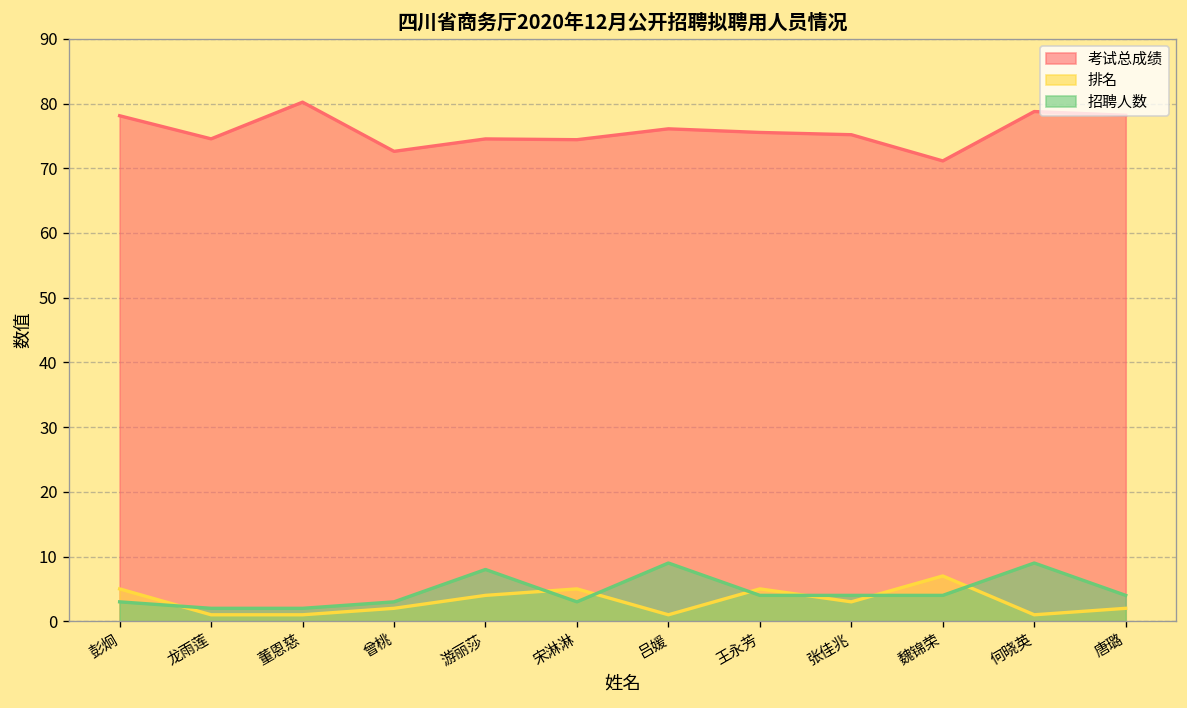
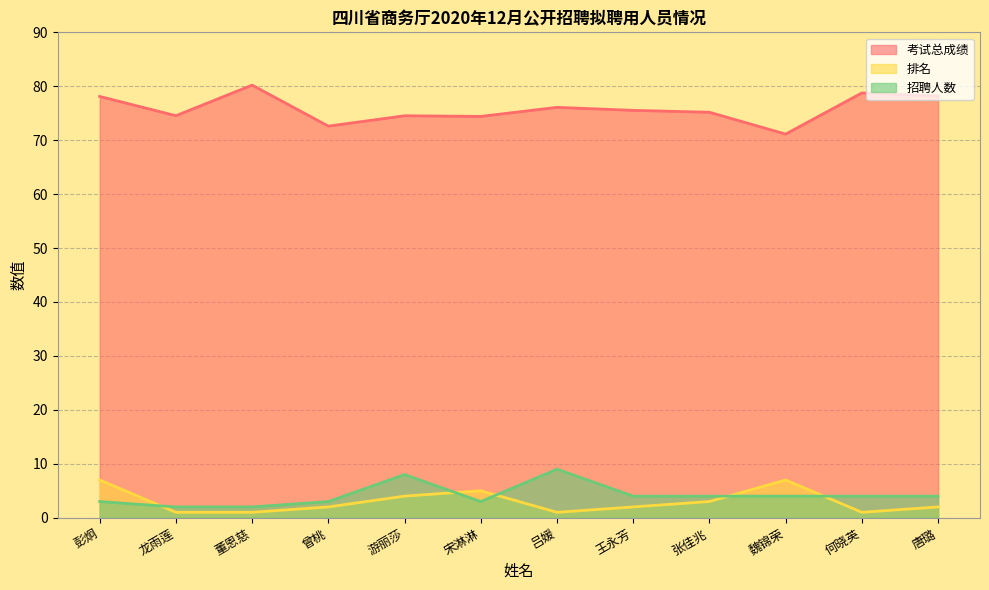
排名, 彭炯: 5 -> 7
排名, 王永芳: 5 -> 2
招聘人数, 何晓英: 9 -> 4
